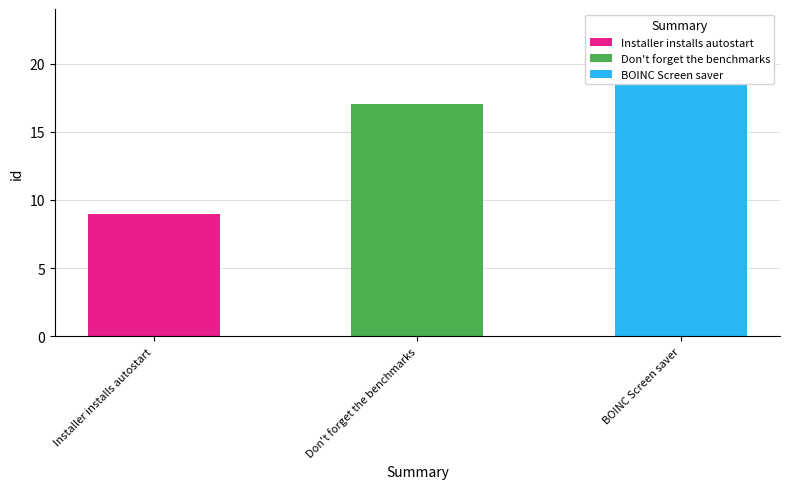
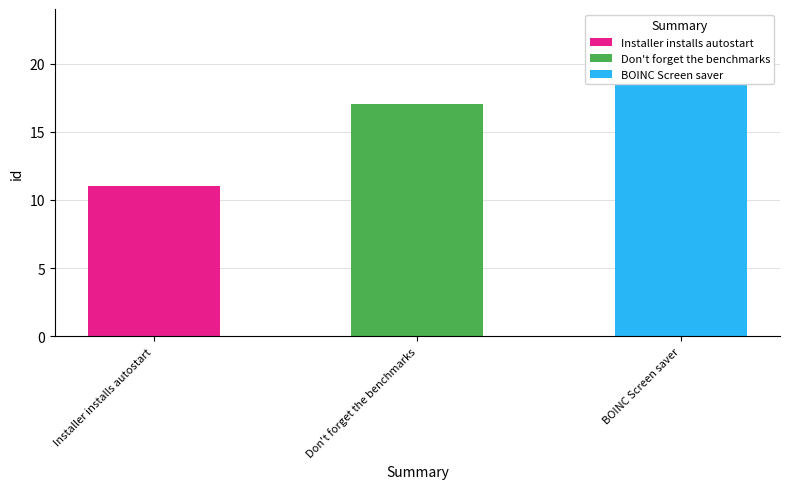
Installer installs autostart: 9 -> 11
